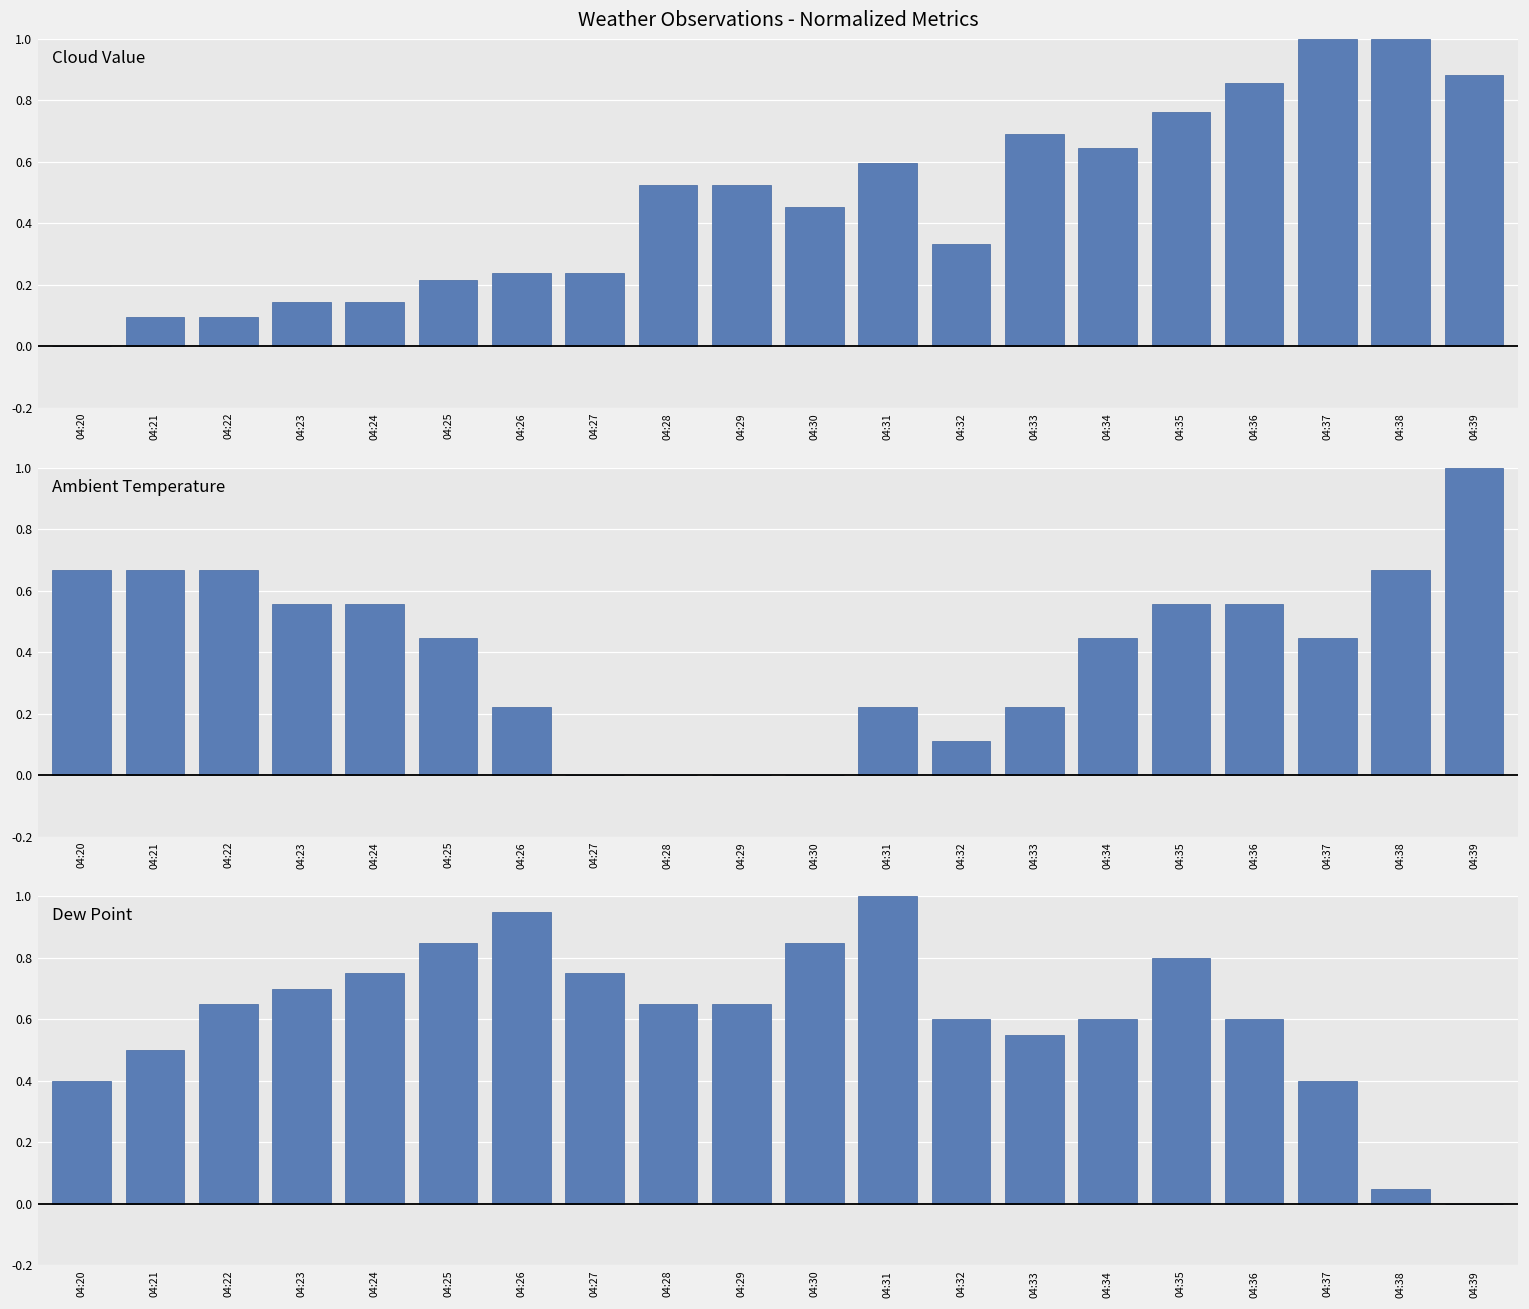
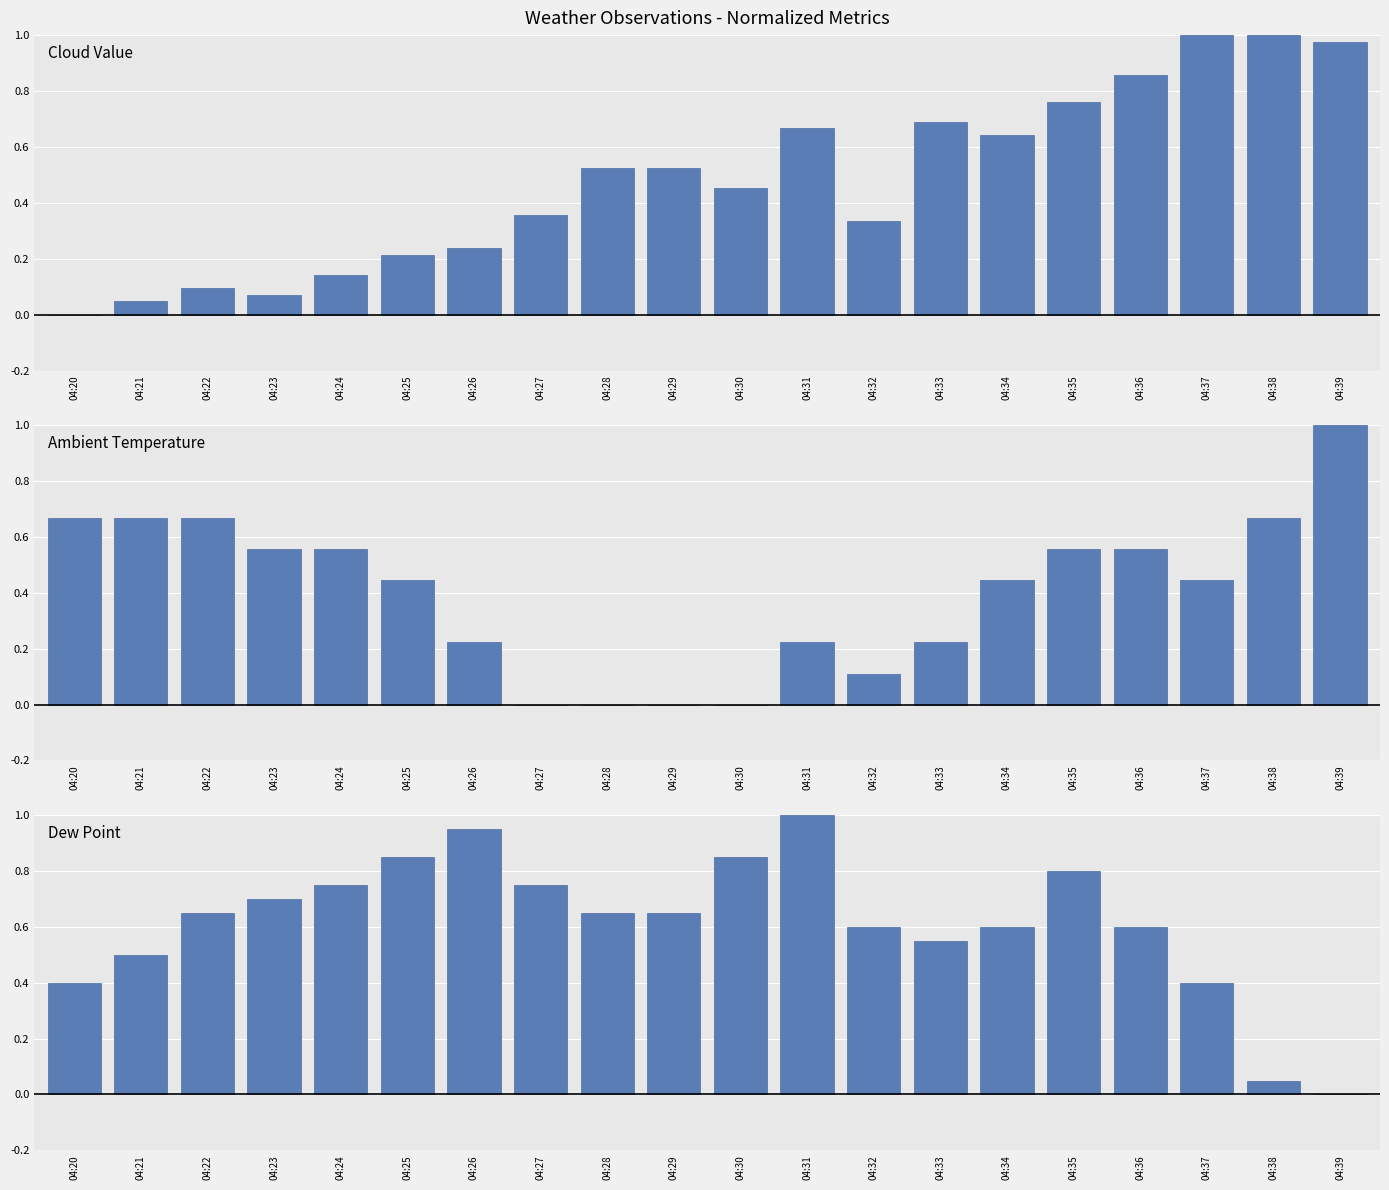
Weather Observations - Normalized Metrics, 04:21: 0.10 -> 0.05
Weather Observations - Normalized Metrics, 04:23: 0.14 -> 0.07
Weather Observations - Normalized Metrics, 04:27: 0.24 -> 0.36
Weather Observations - Normalized Metrics, 04:31: 0.60 -> 0.67
Weather Observations - Normalized Metrics, 04:39: 0.88 -> 0.98
